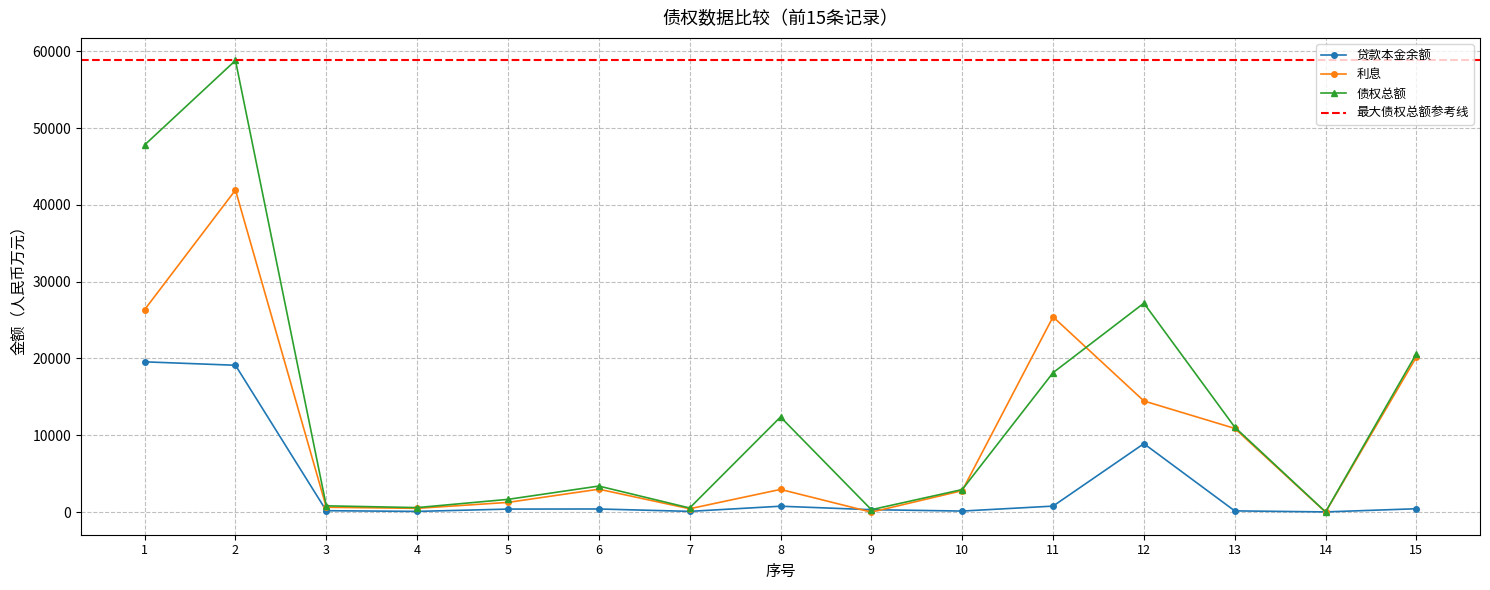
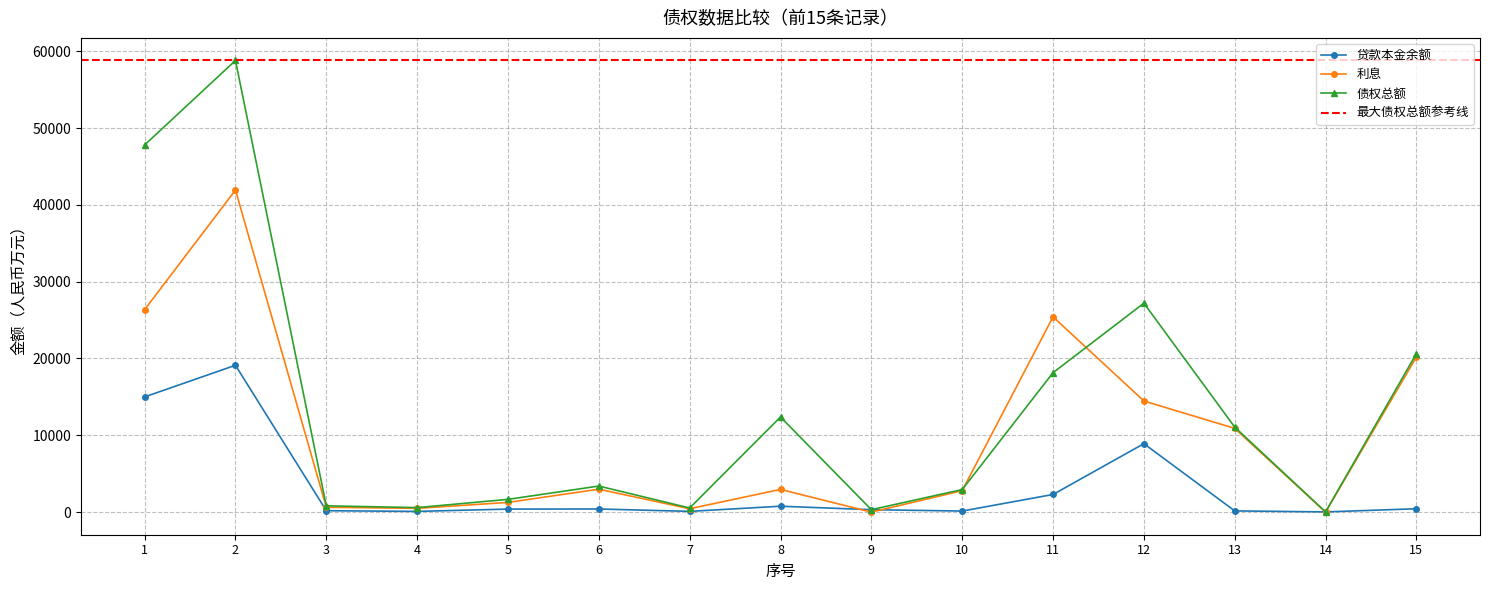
贷款本金余额, 1: 20000 -> 15000
贷款本金余额, 11: 1000 -> 2000
